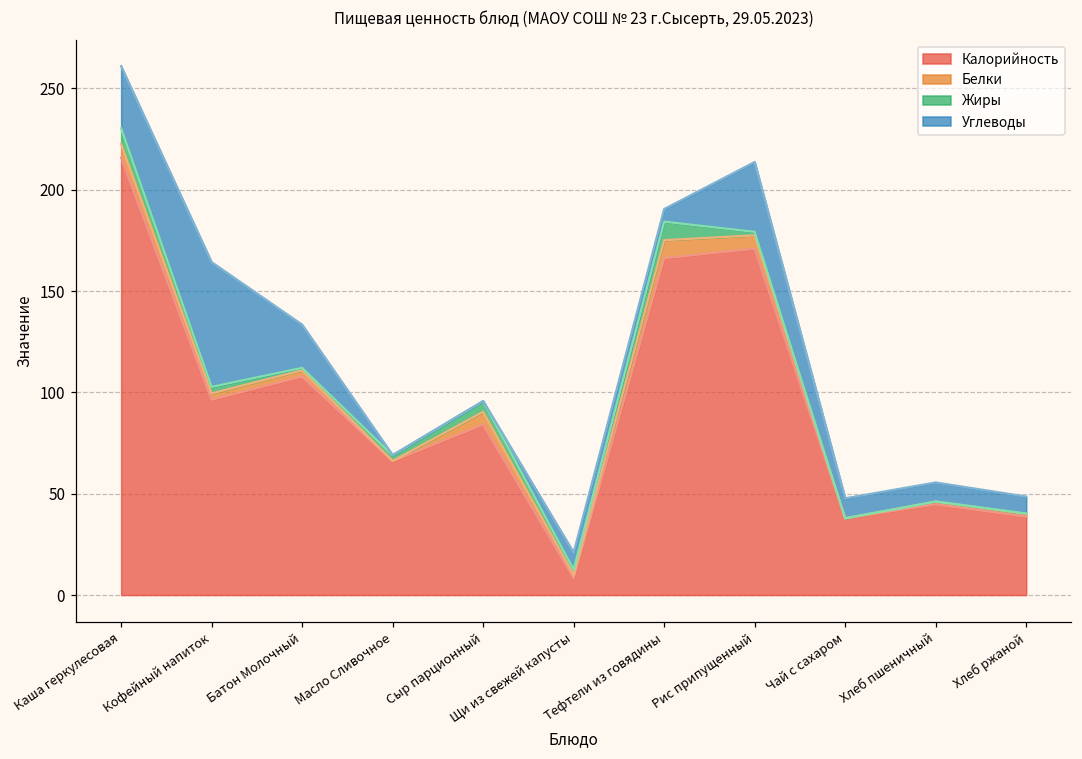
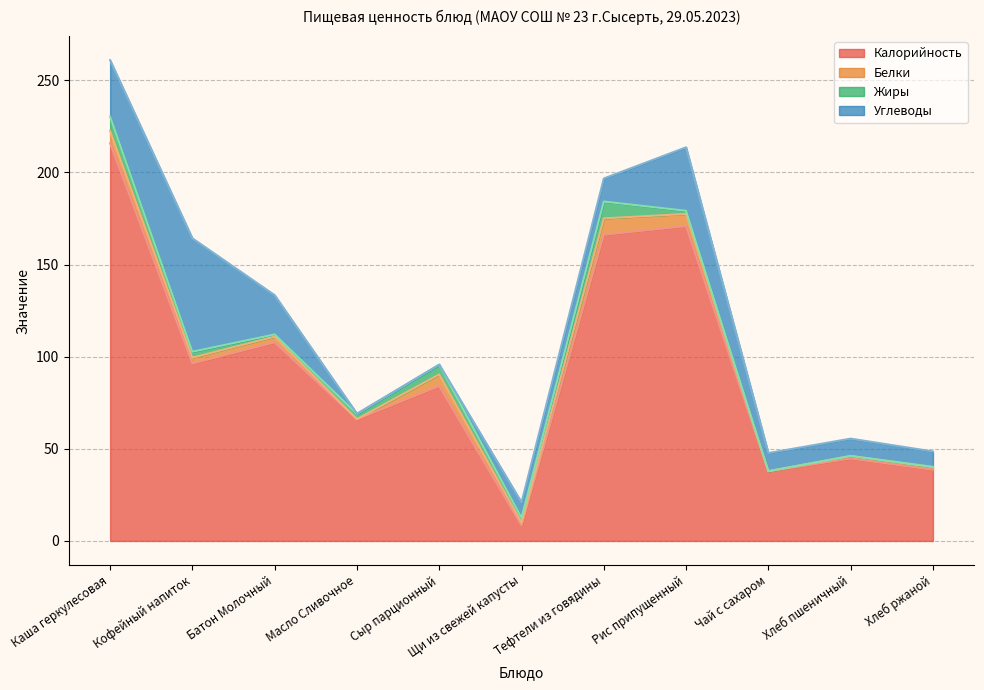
Углеводы, Тефтели из говядины: 6 -> 13
